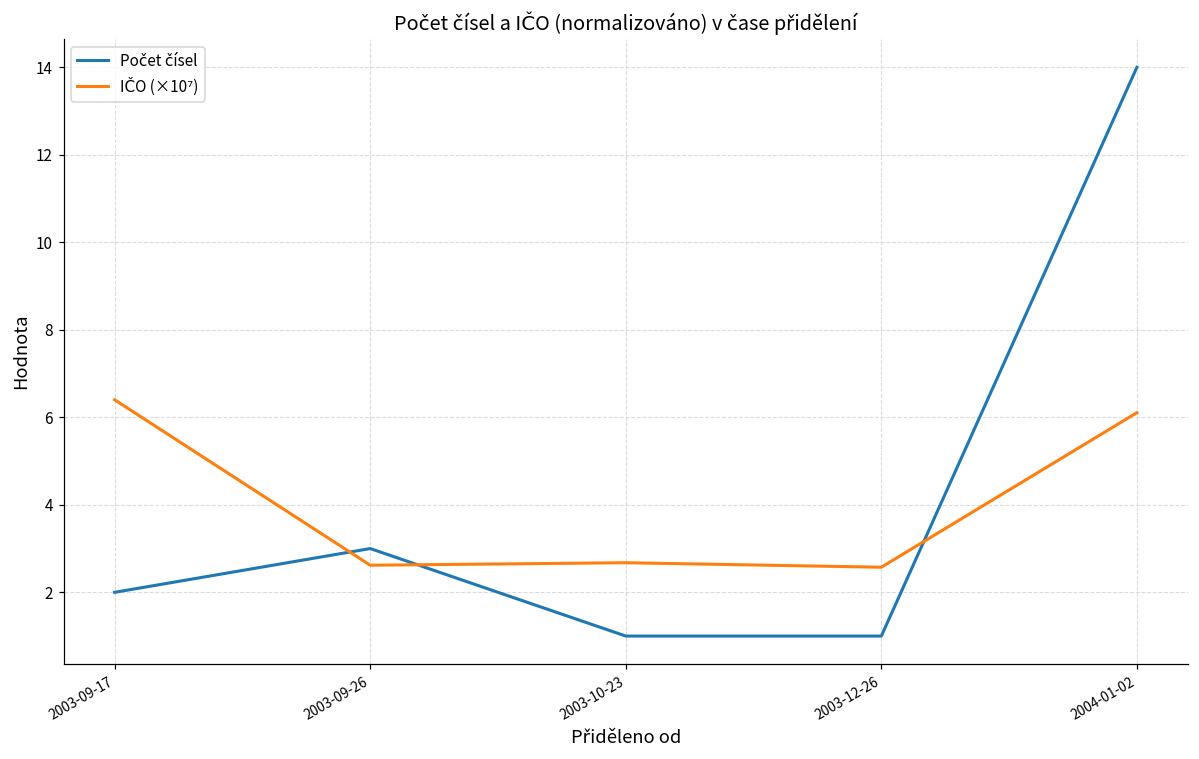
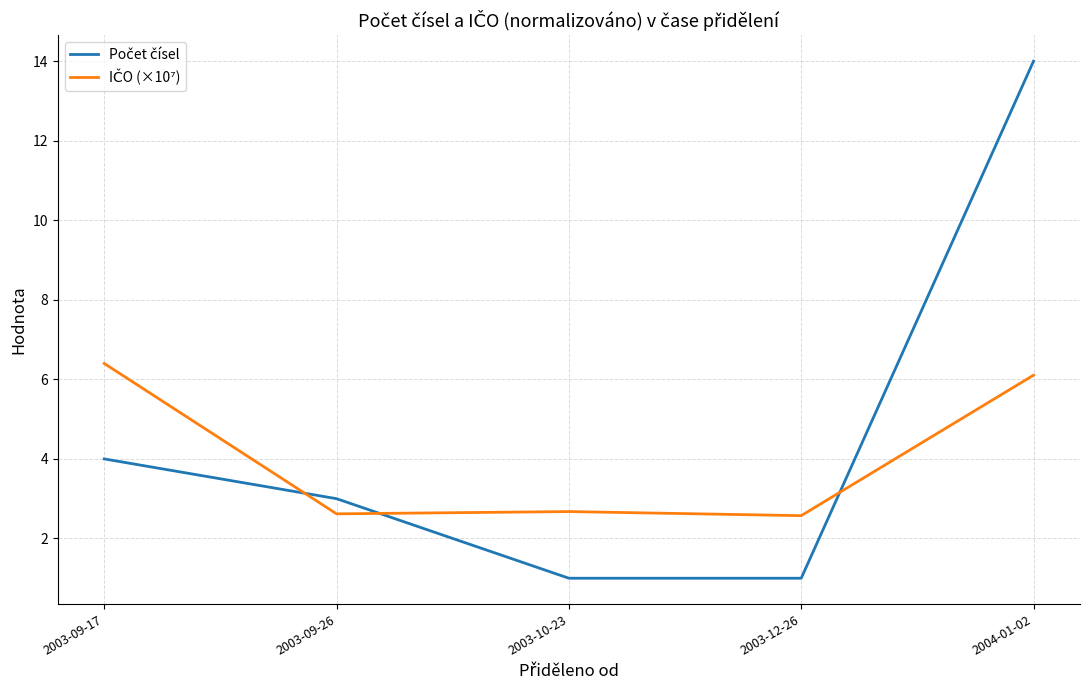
Počet čísel, 2003-09-17: 2 -> 4
